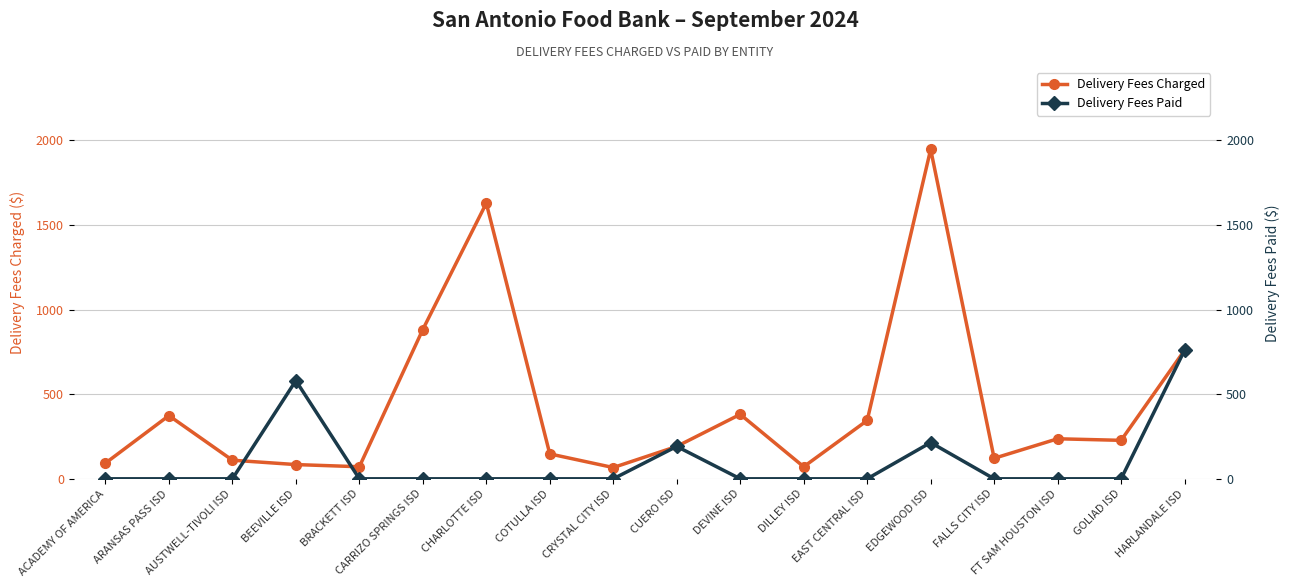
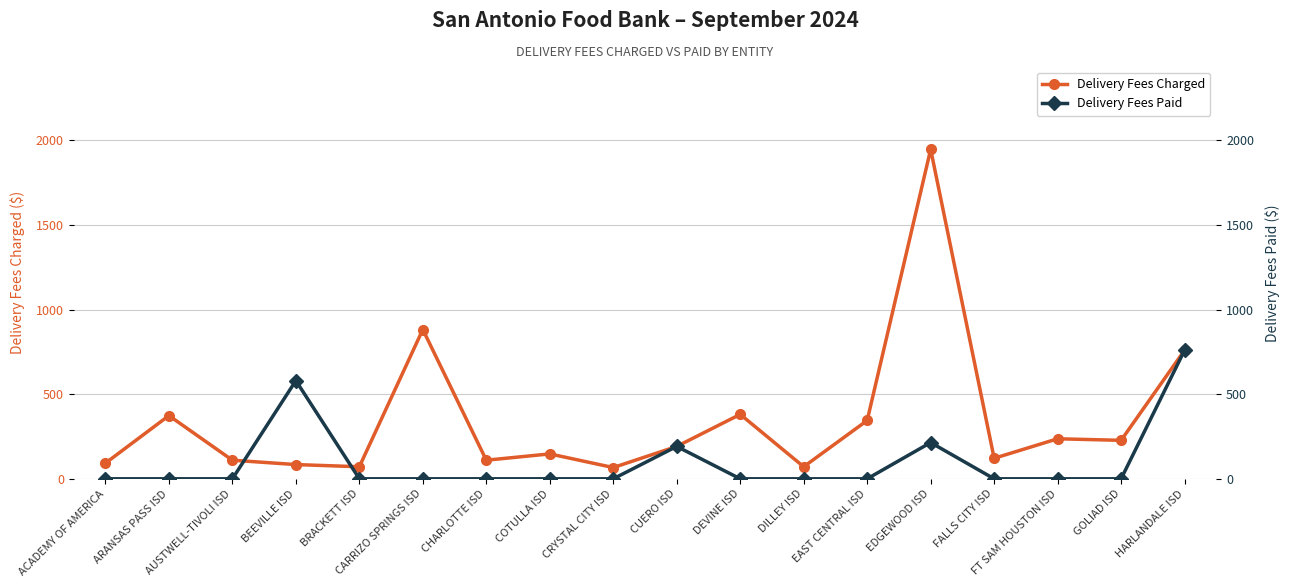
Delivery Fees Charged, CHARLOTTE ISD: 1630 -> 110
